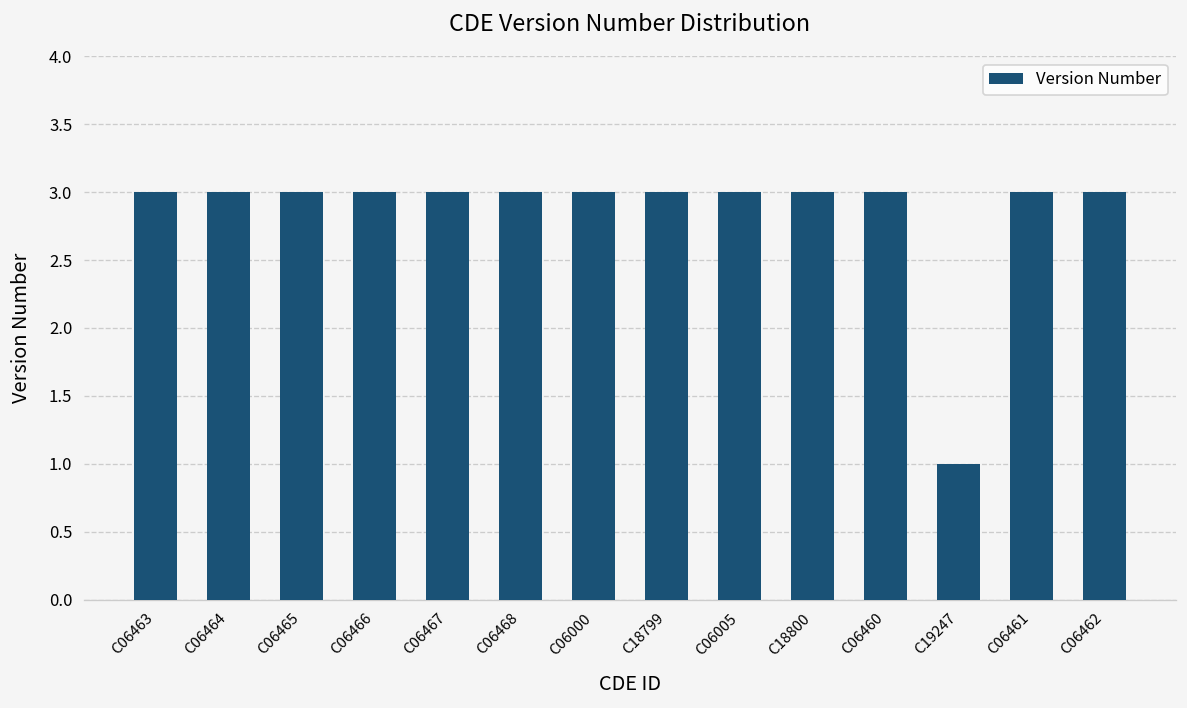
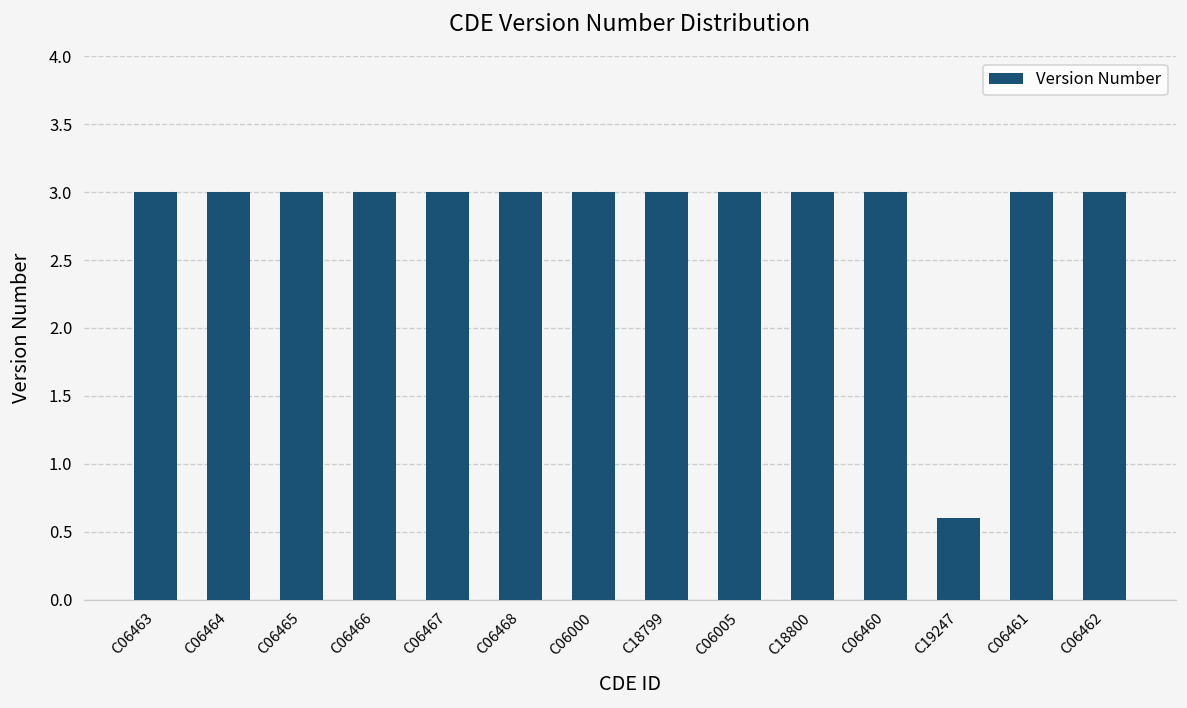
C19247: 1.0 -> 0.6
